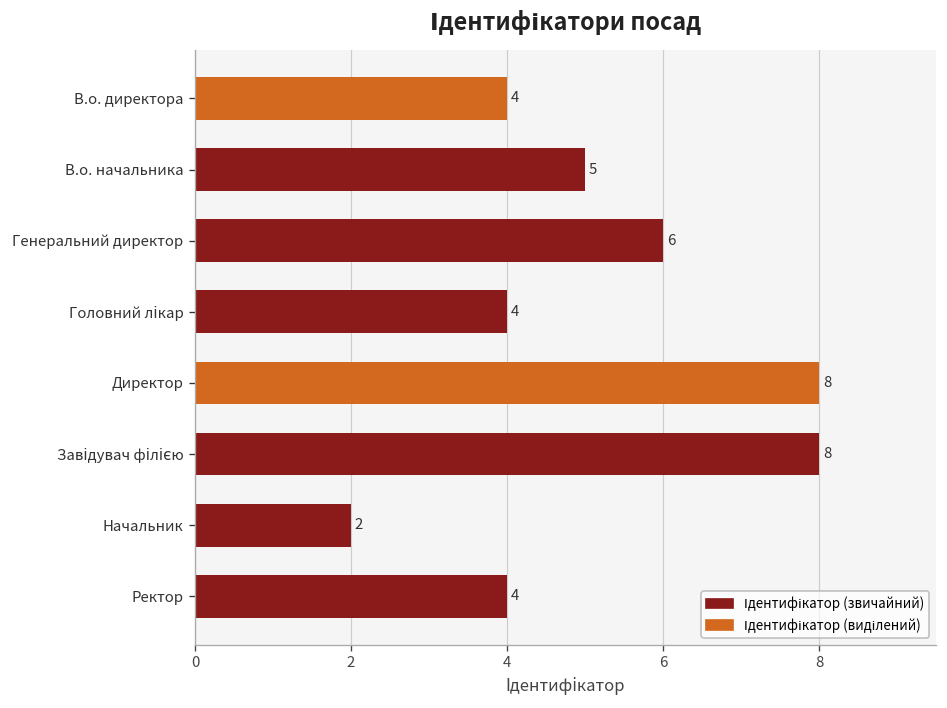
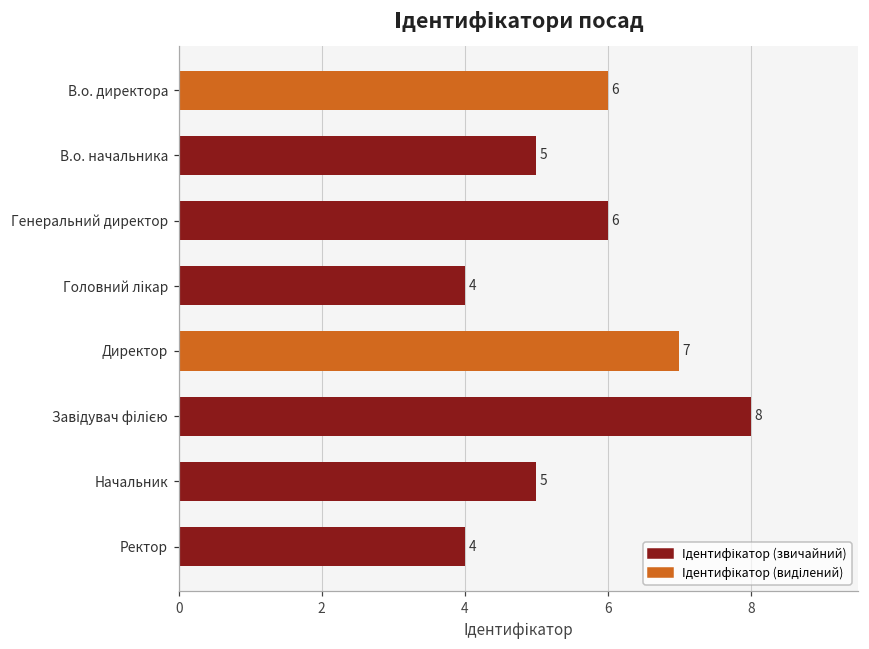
В.о. директора: 4 -> 6
Директор: 8 -> 7
Начальник: 2 -> 5
